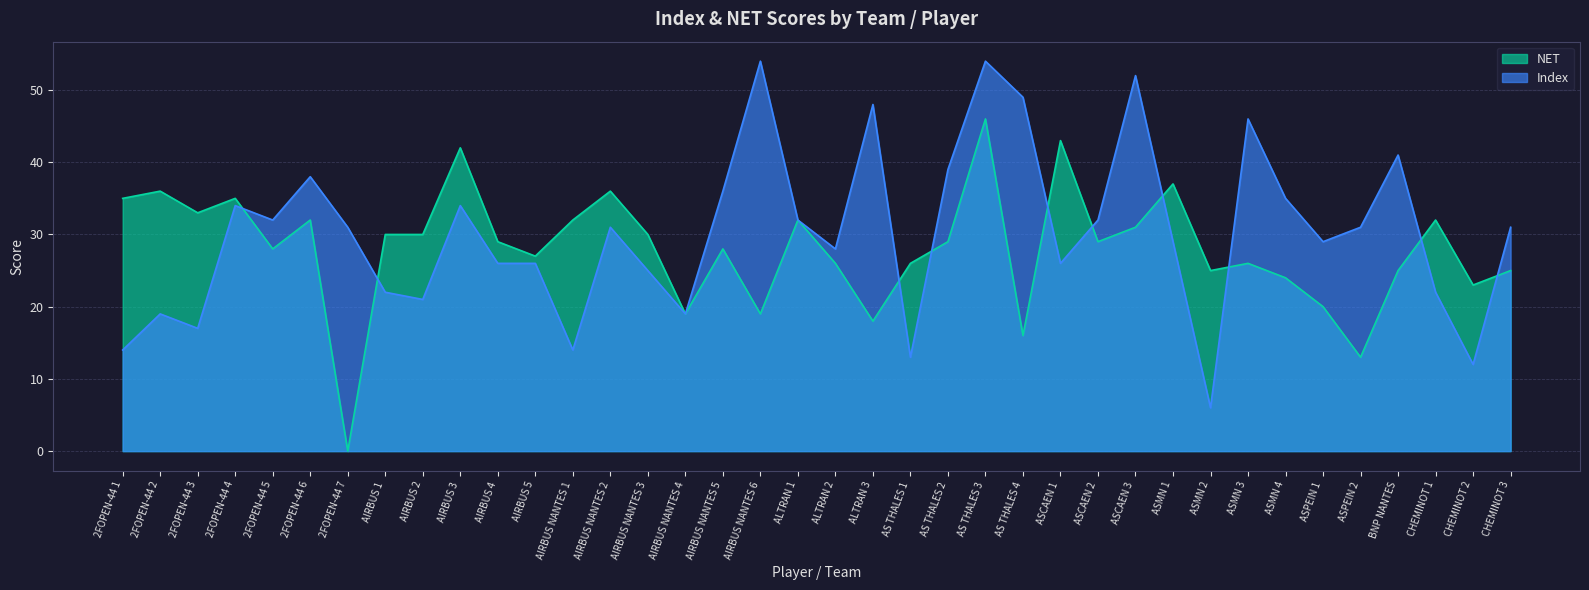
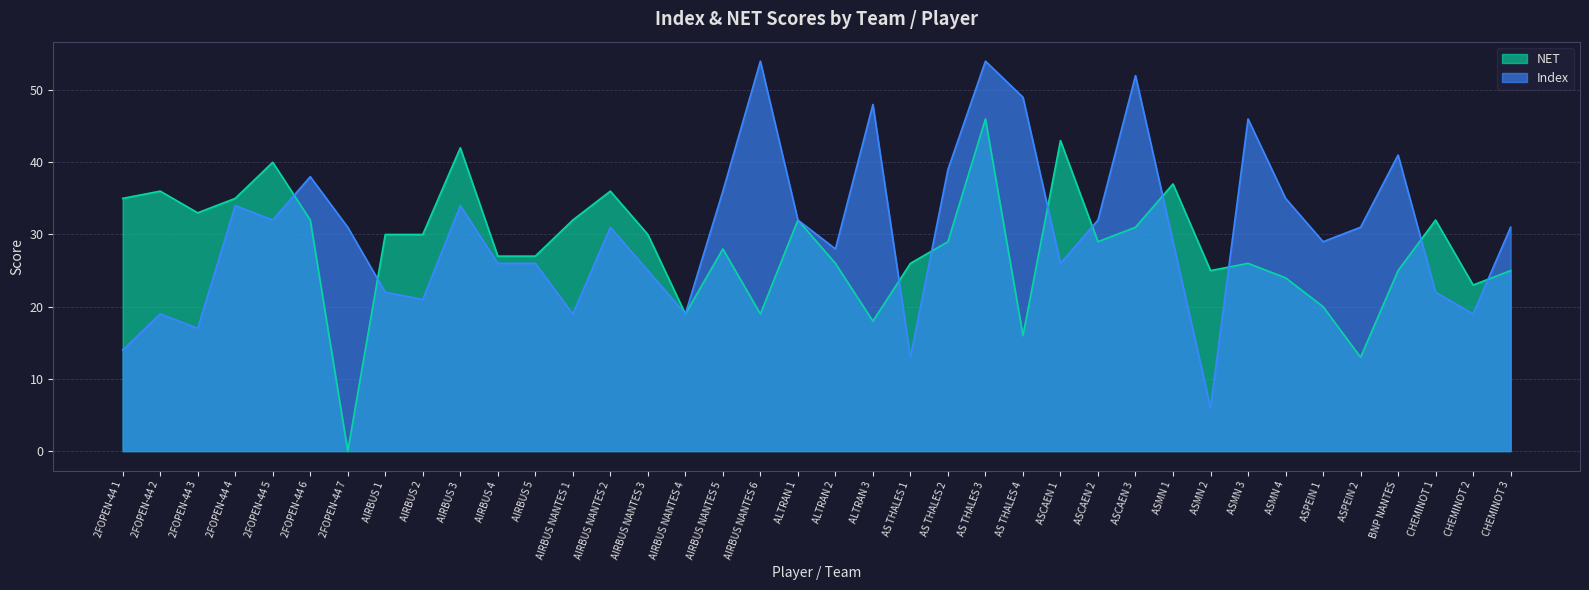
NET, 2FOPEN-44 5: 28 -> 40
NET, AIRBUS 4: 29 -> 27
Index, AIRBUS NANTES 1: 14 -> 19
Index, CHEMINOT 2: 12 -> 19
